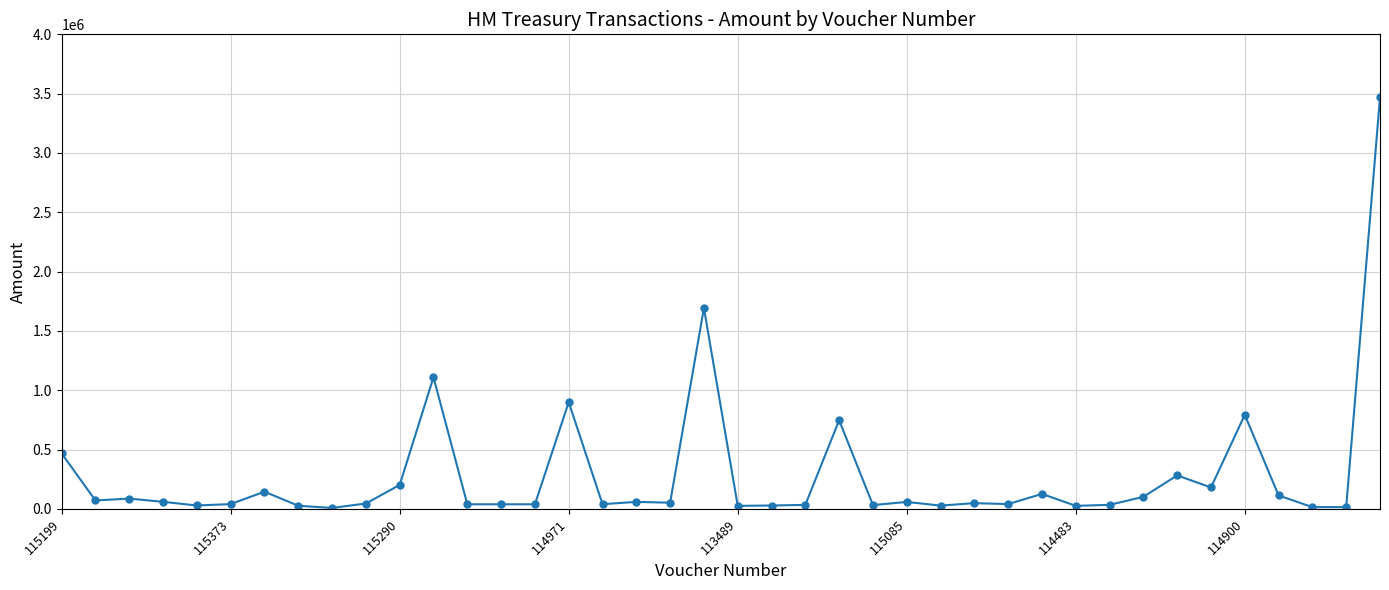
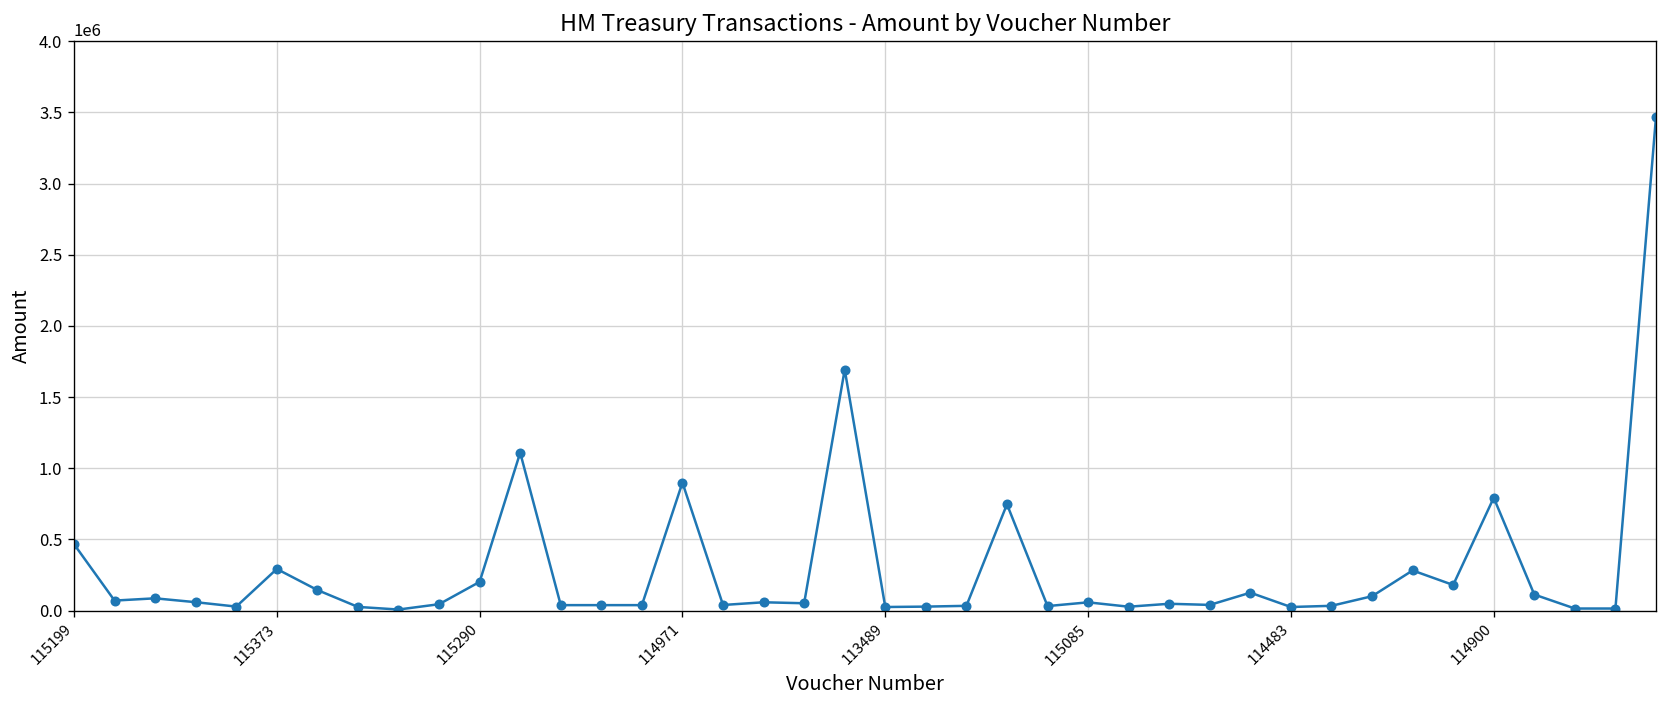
115373: 40000 -> 290000
